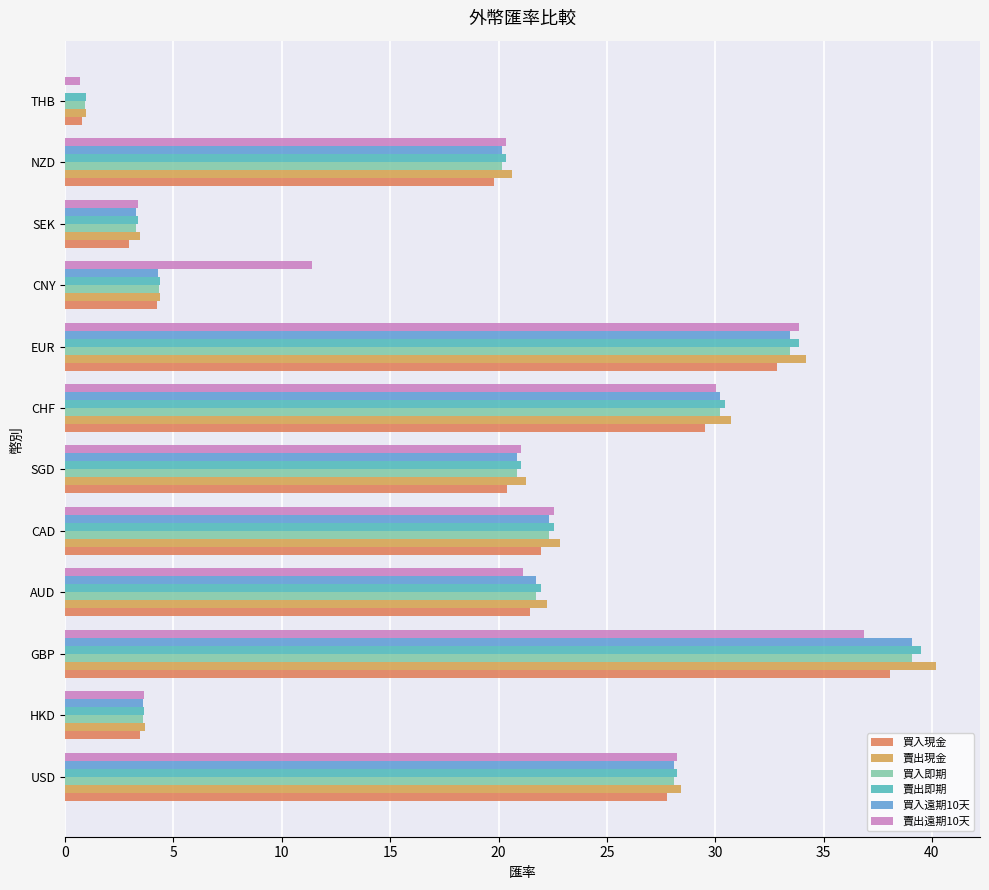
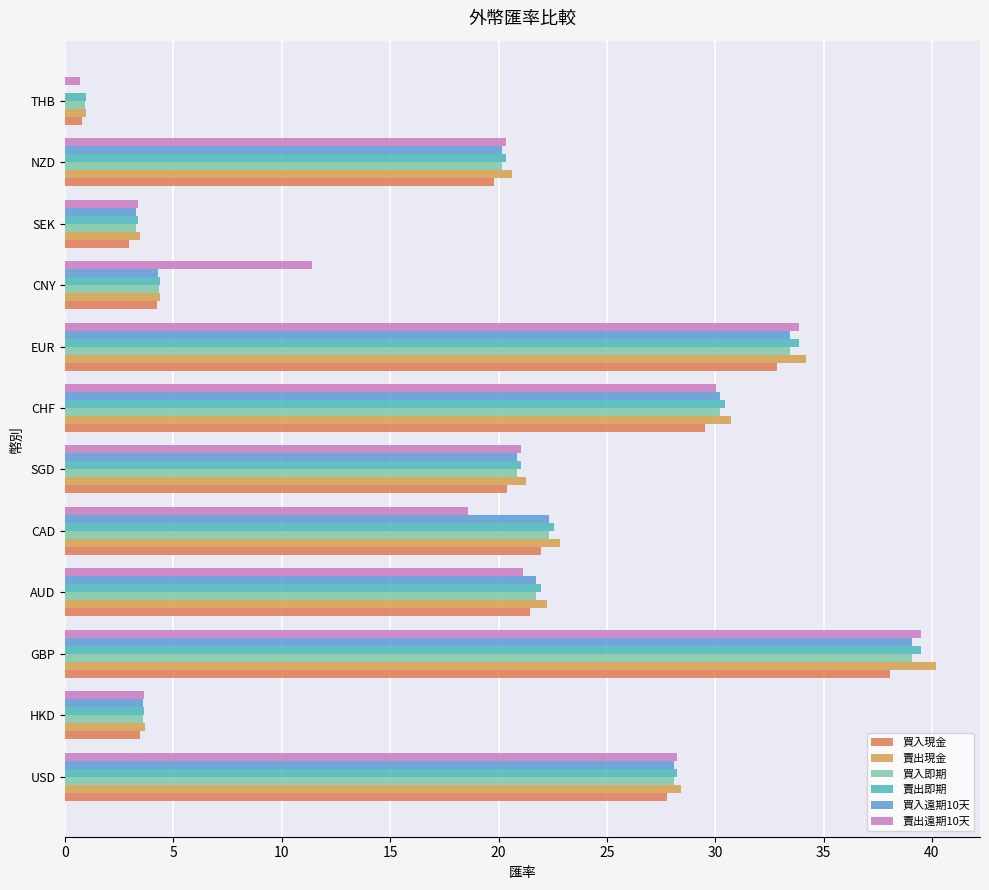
賣出遠期10天, CAD: 22.5 -> 18.6
賣出遠期10天, GBP: 36.9 -> 39.5
